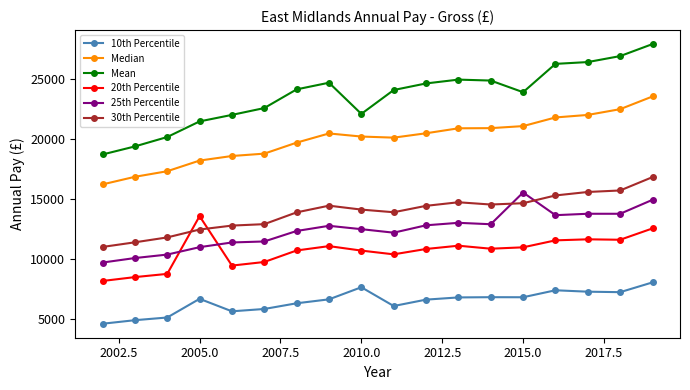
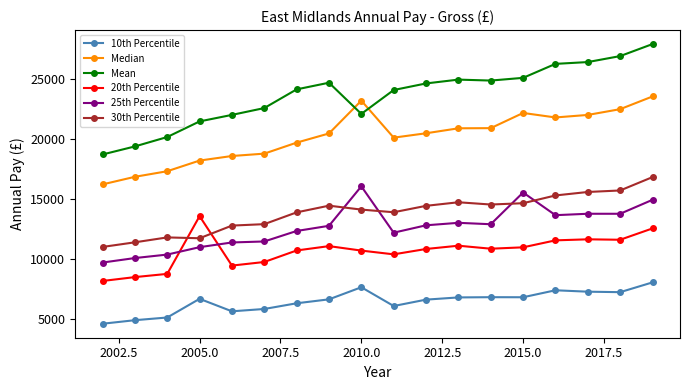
30th Percentile, 2005.0: 12500 -> 11700
Median, 2010.0: 20200 -> 23200
25th Percentile, 2010.0: 12500 -> 16100
Median, 2015.0: 21100 -> 22200
Mean, 2015.0: 23900 -> 25100
